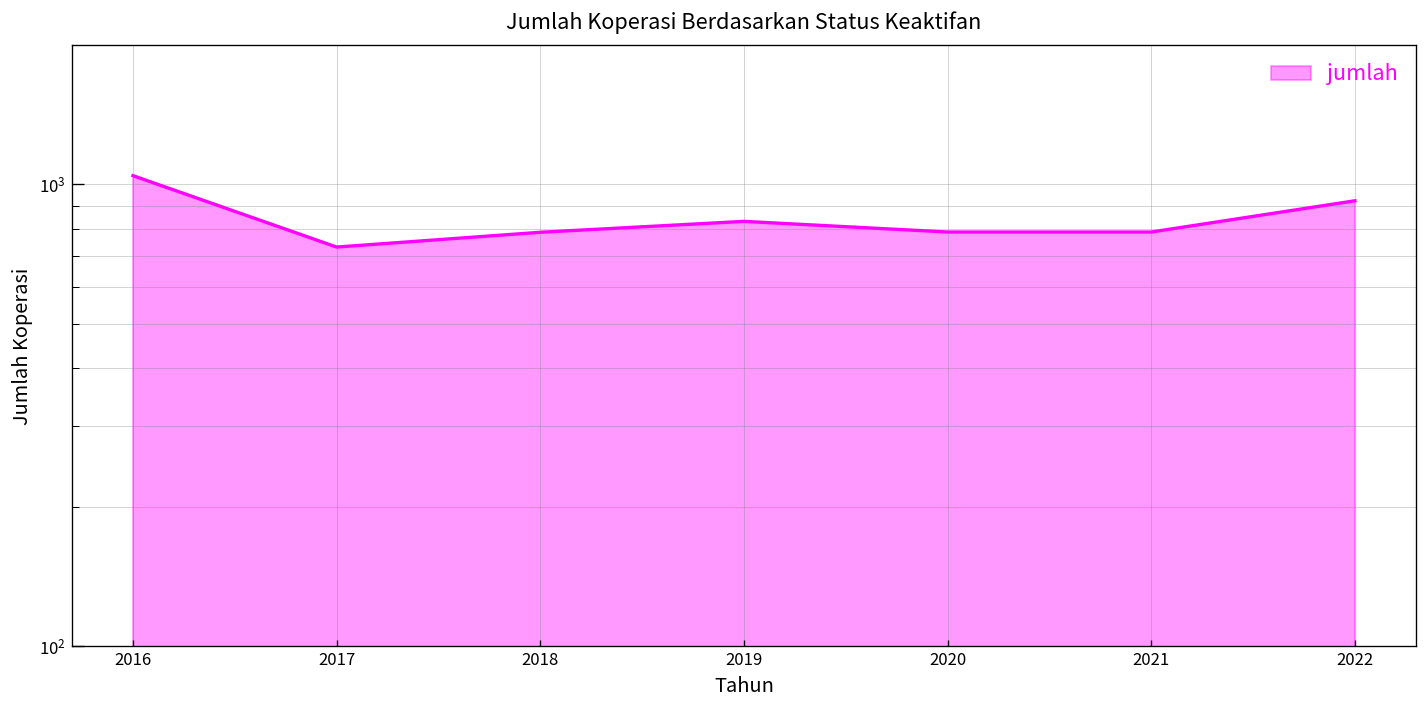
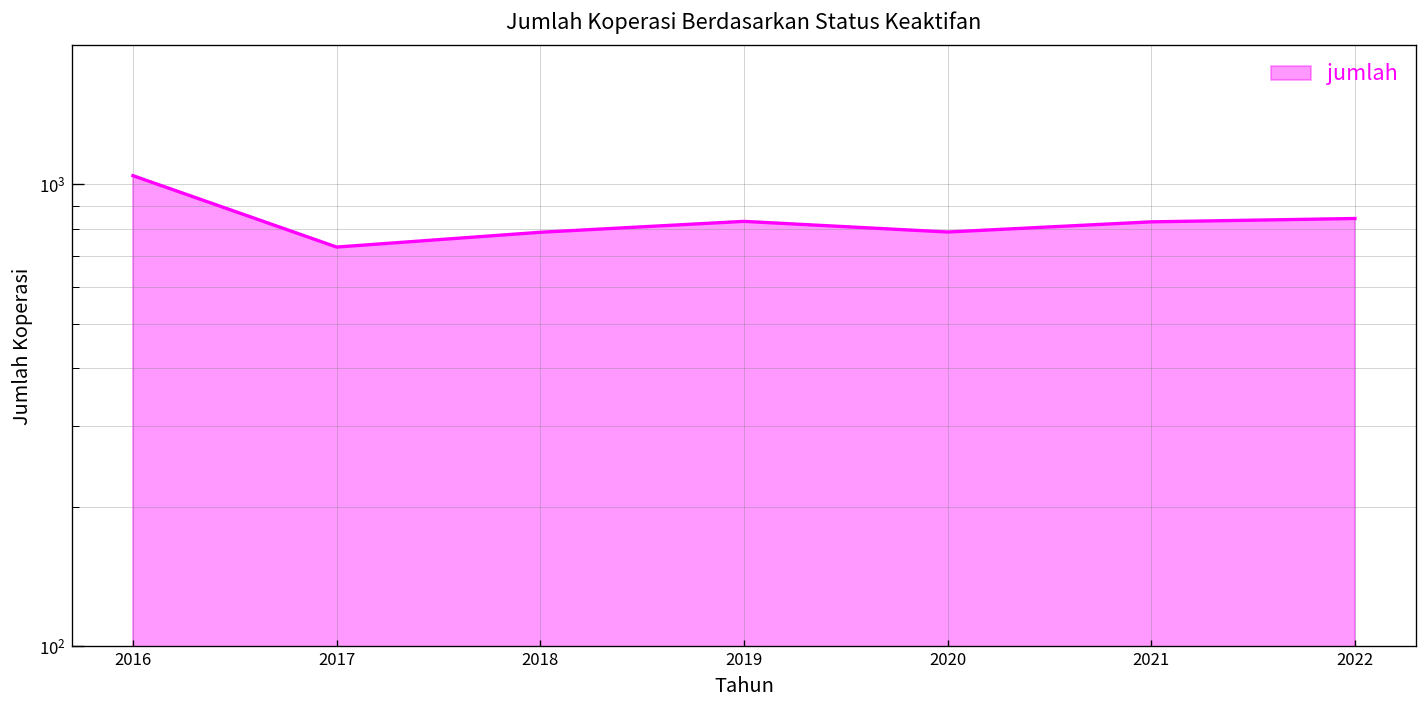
2021: 790 -> 830
2022: 920 -> 840
